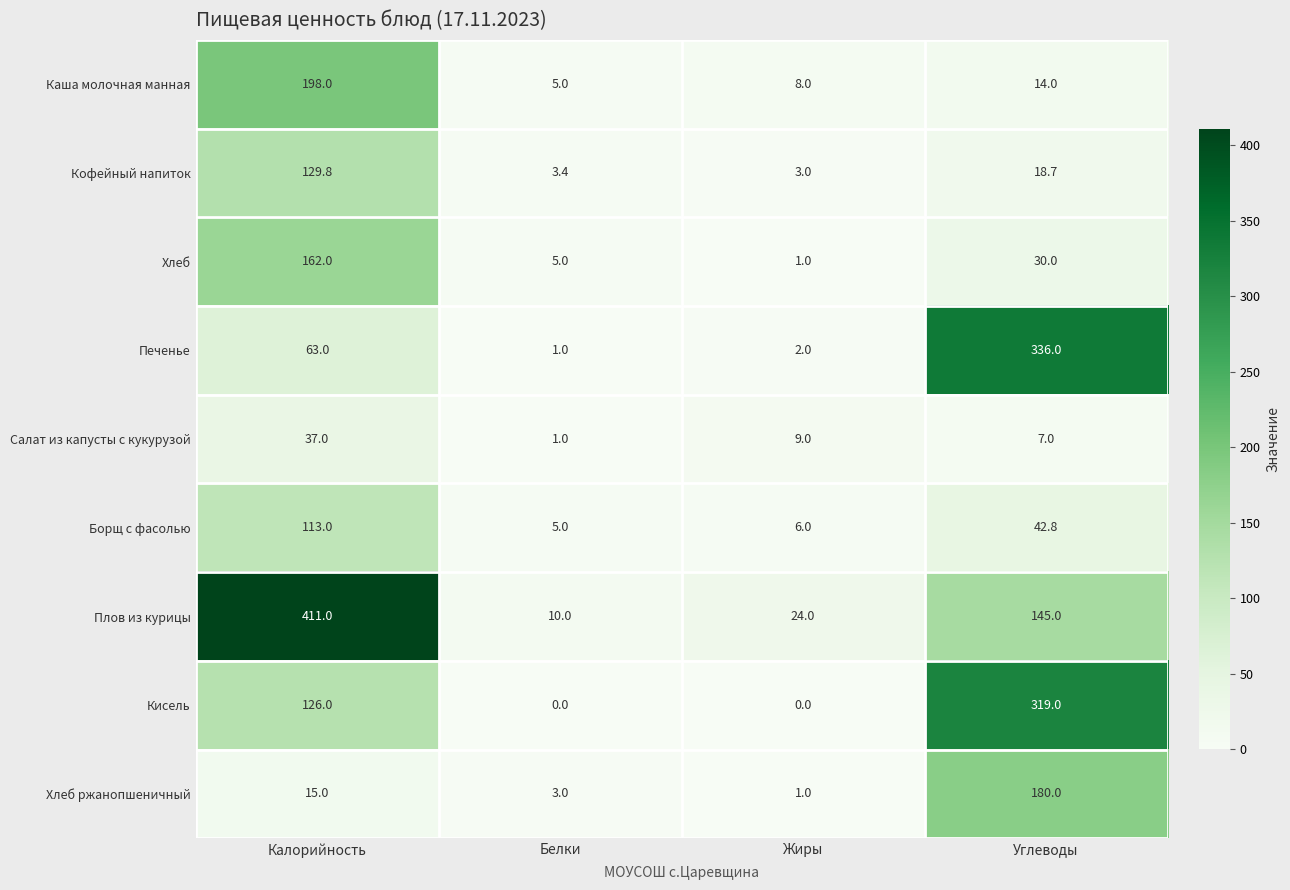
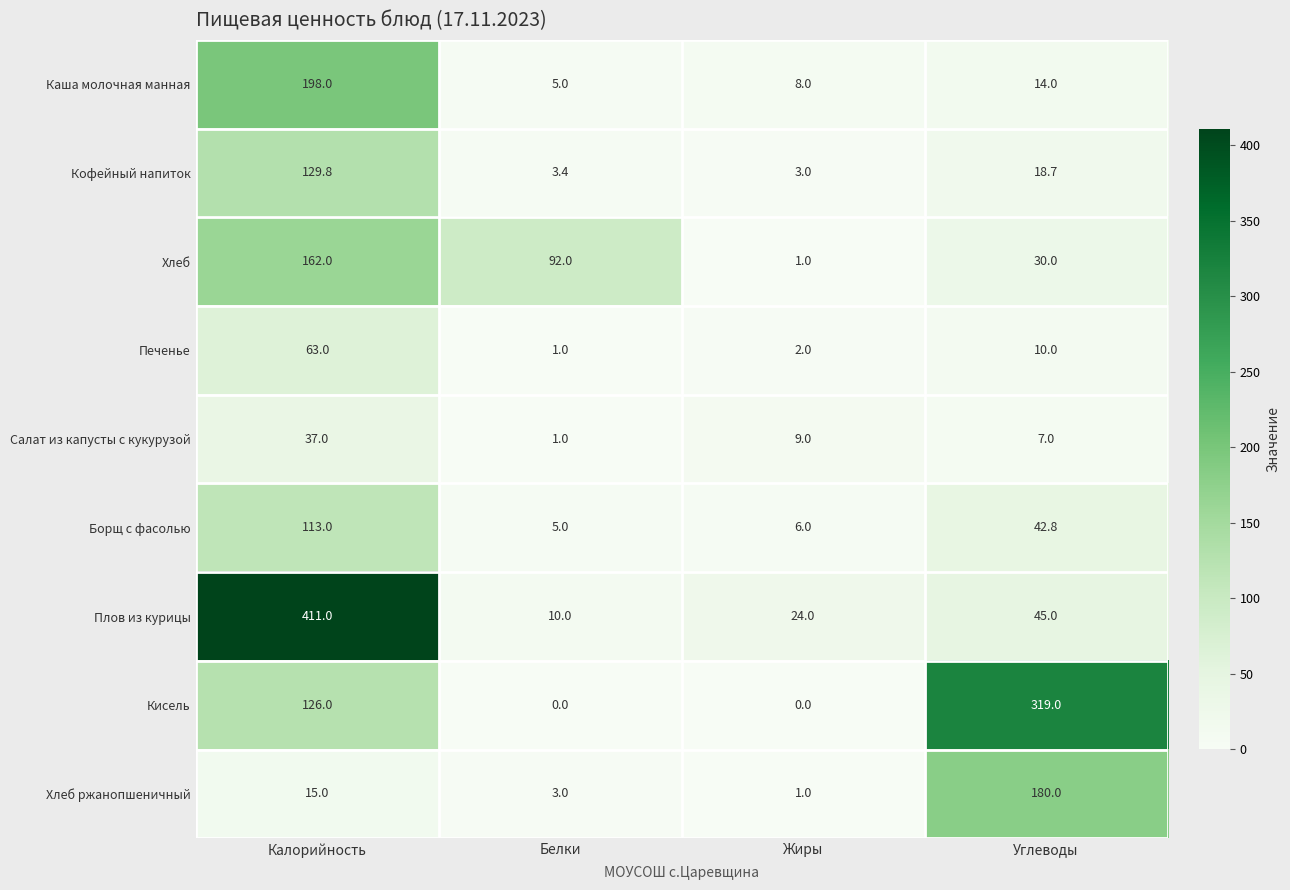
Хлеб, Белки: 5.0 -> 92.0
Печенье, Углеводы: 336.0 -> 10.0
Плов из курицы, Углеводы: 145.0 -> 45.0
